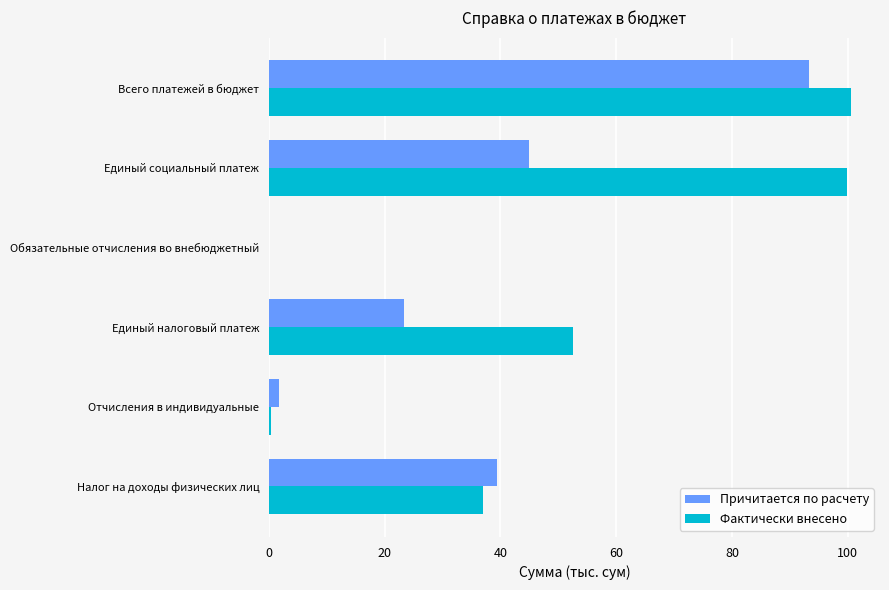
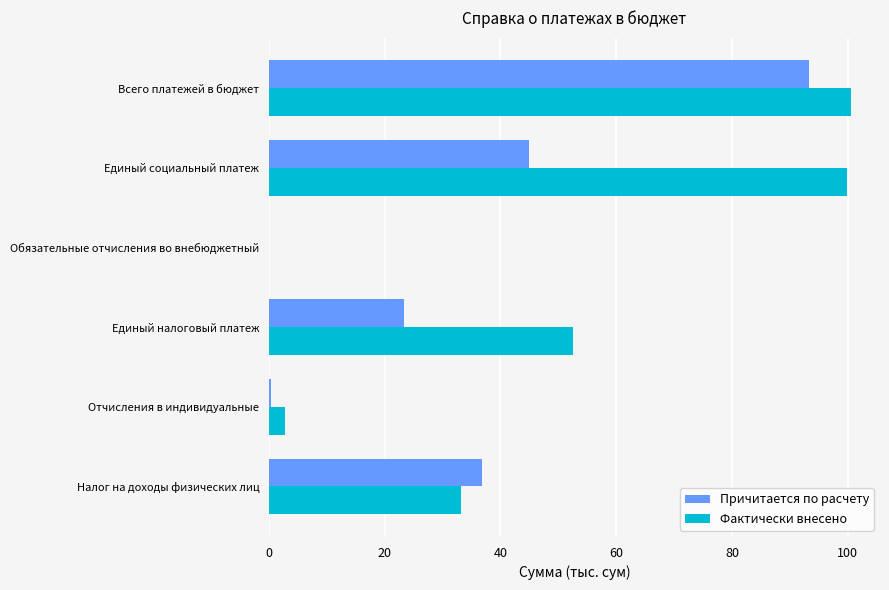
Причитается по расчету, Отчисления в индивидуальные: 2 -> 0
Фактически внесено, Отчисления в индивидуальные: 0 -> 3
Причитается по расчету, Налог на доходы физических лиц: 39 -> 37
Фактически внесено, Налог на доходы физических лиц: 37 -> 33
